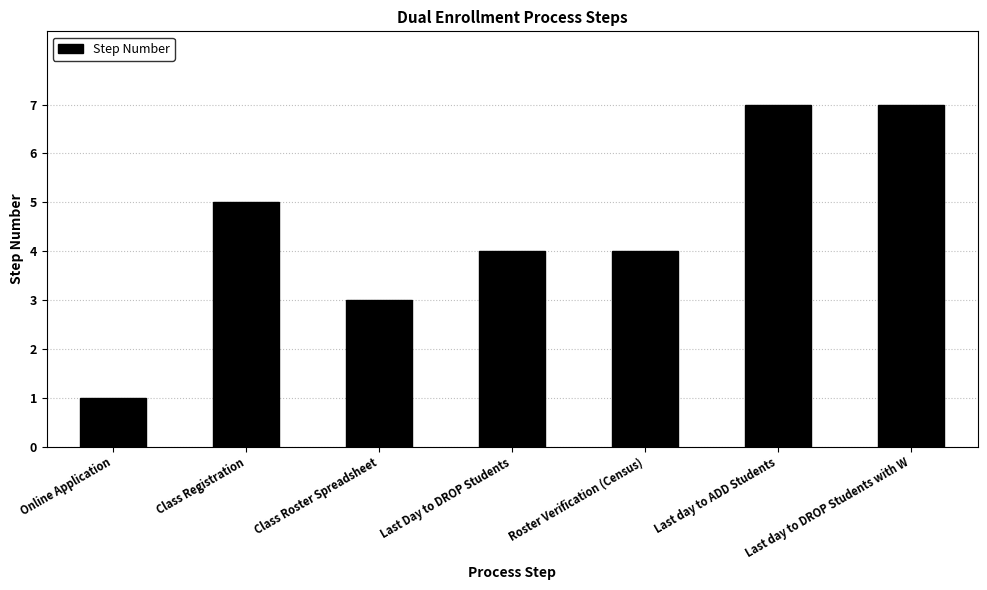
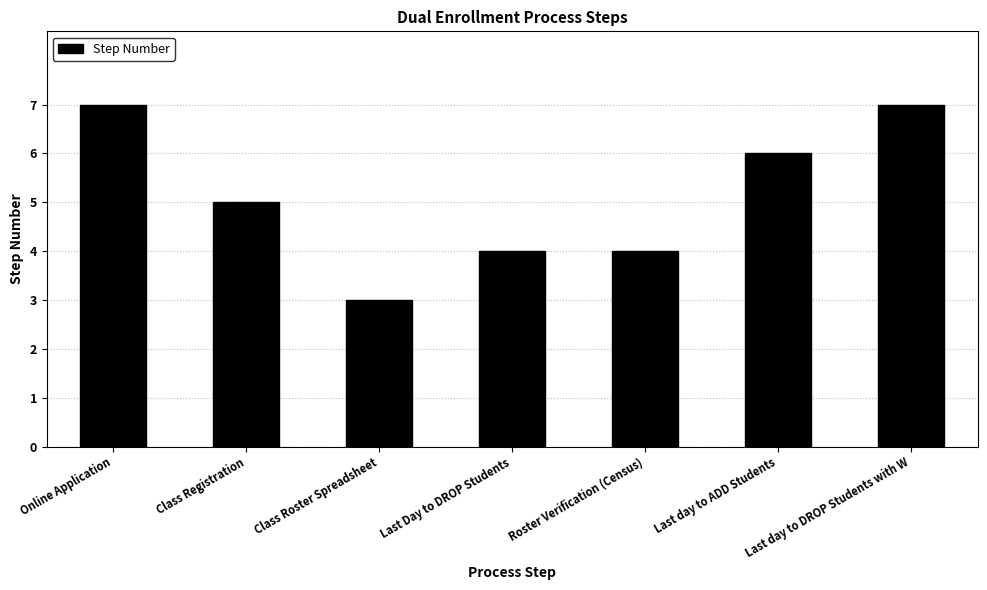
Online Application: 1 -> 7
Last day to ADD Students: 7 -> 6
